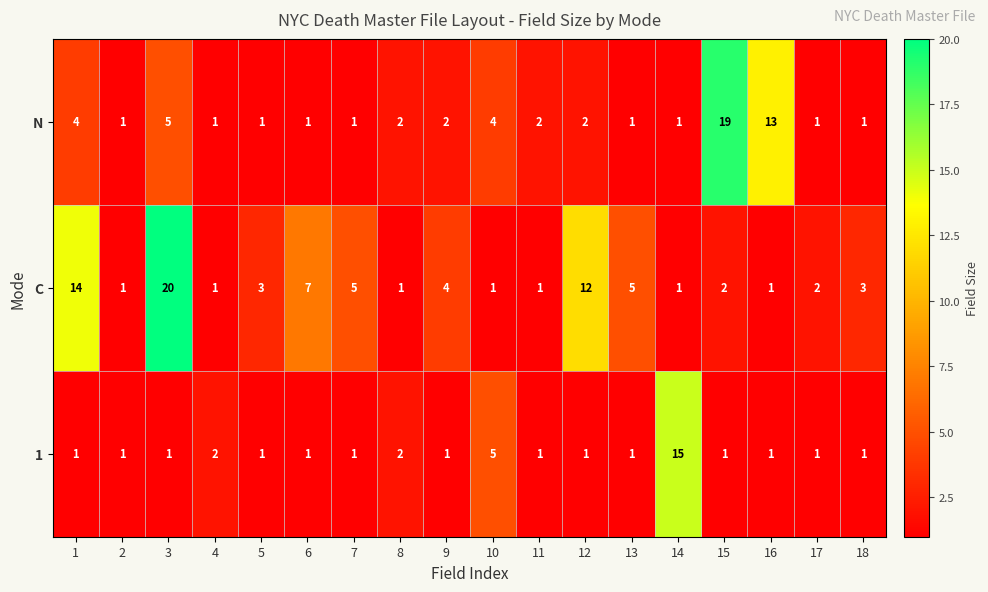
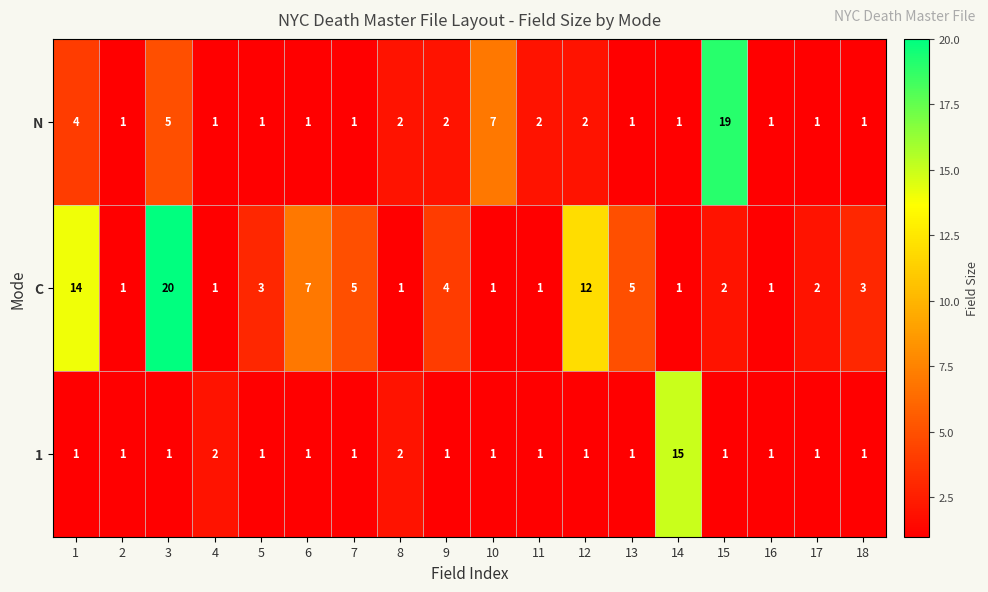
N, 10: 4 -> 7
N, 16: 13 -> 1
1, 10: 5 -> 1
